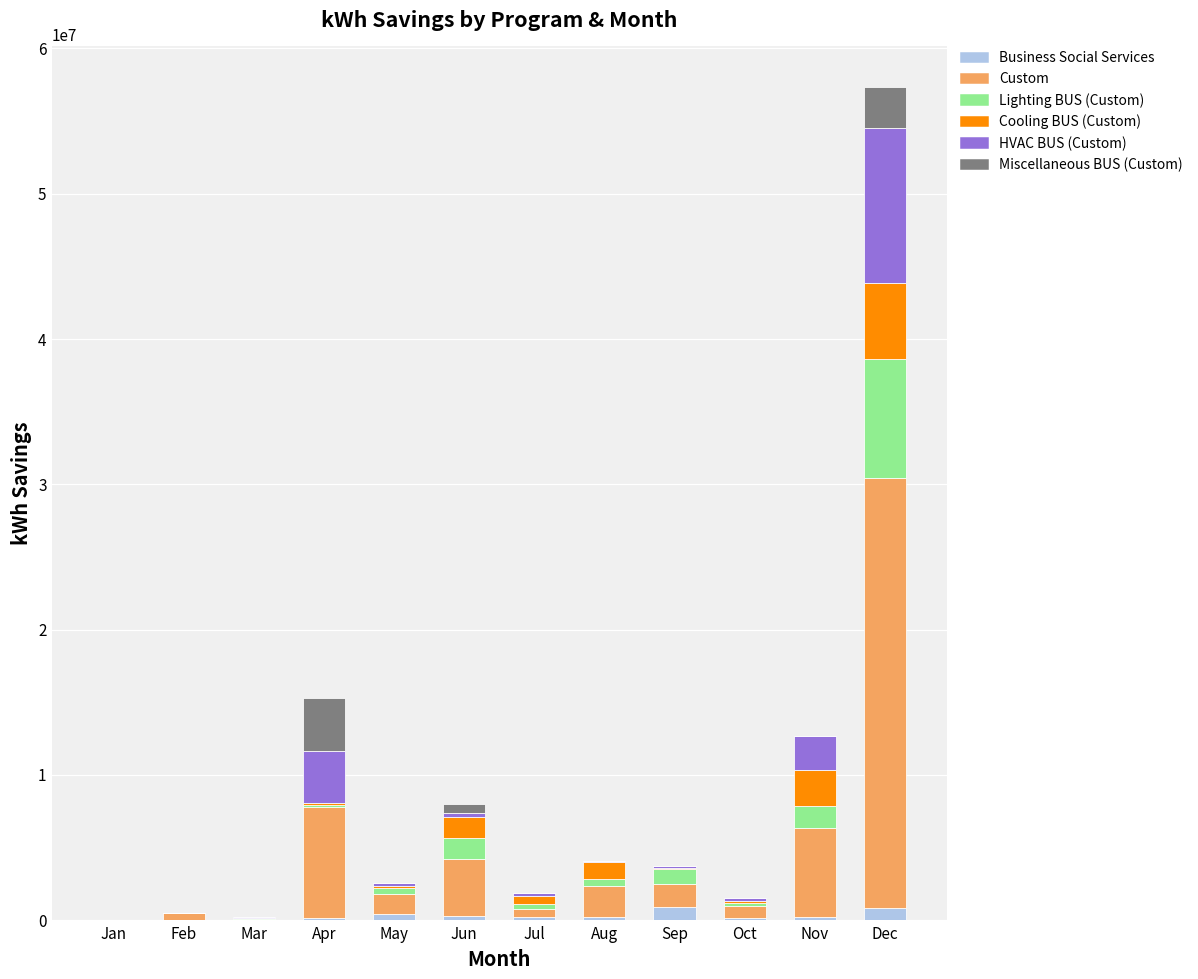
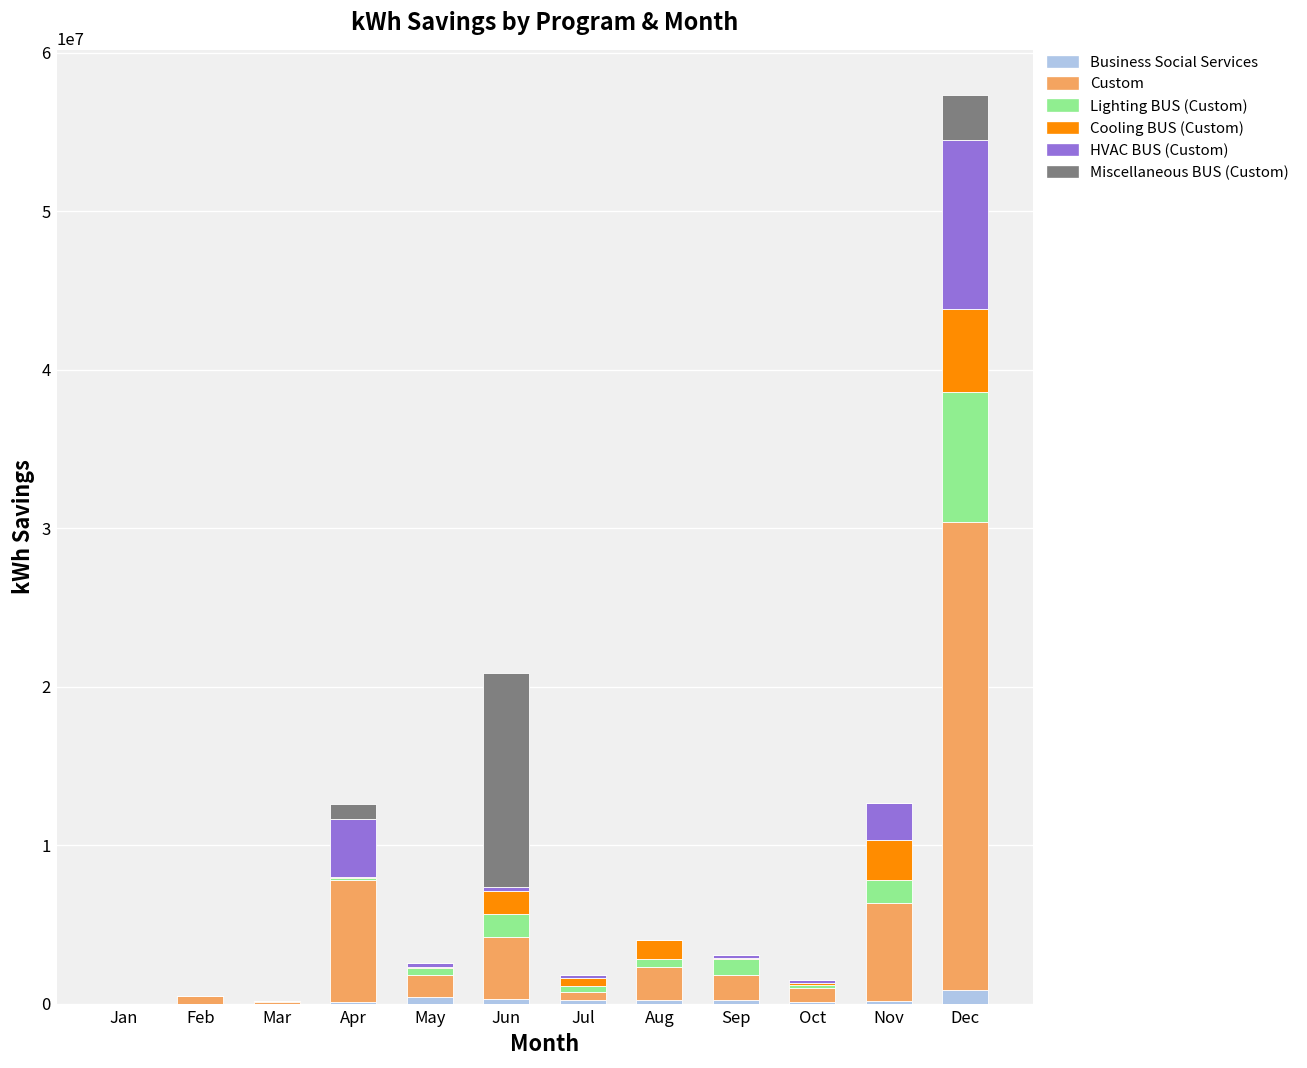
Miscellaneous BUS (Custom), Apr: 3600000 -> 900000
Miscellaneous BUS (Custom), Jun: 600000 -> 13500000
Business Social Services, Sep: 900000 -> 200000
